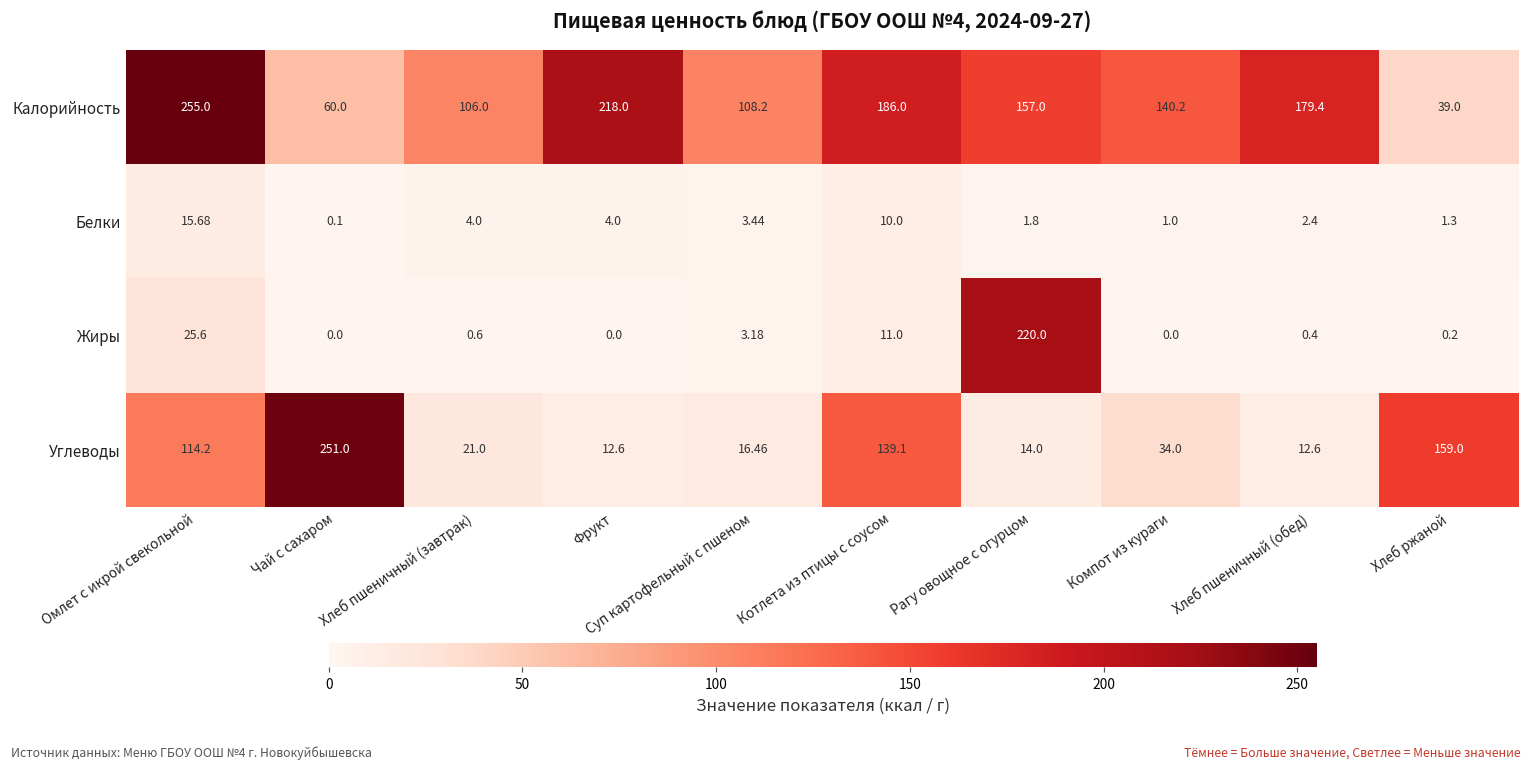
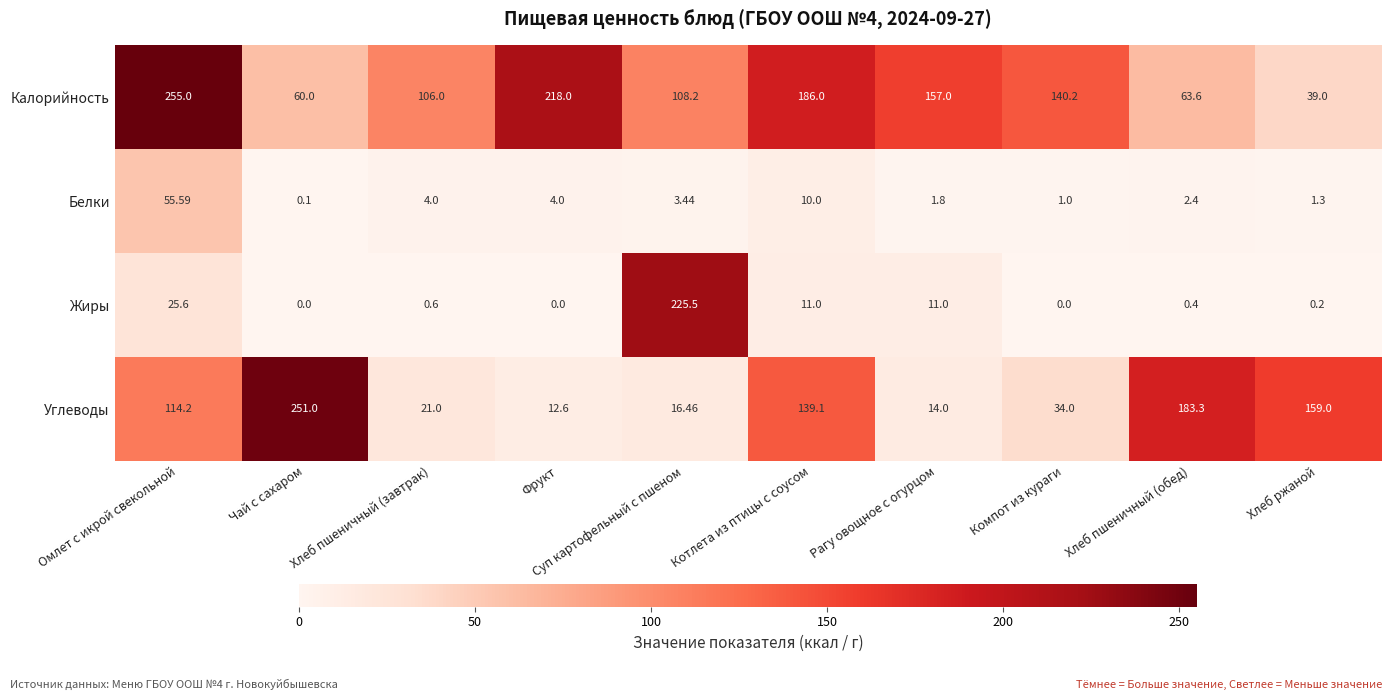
Калорийность, Хлеб пшеничный (обед): 179.4 -> 63.6
Белки, Омлет с икрой свекольной: 15.68 -> 55.59
Жиры, Суп картофельный с пшеном: 3.18 -> 225.5
Жиры, Рагу овощное с огурцом: 220.0 -> 11.0
Углеводы, Хлеб пшеничный (обед): 12.6 -> 183.3
